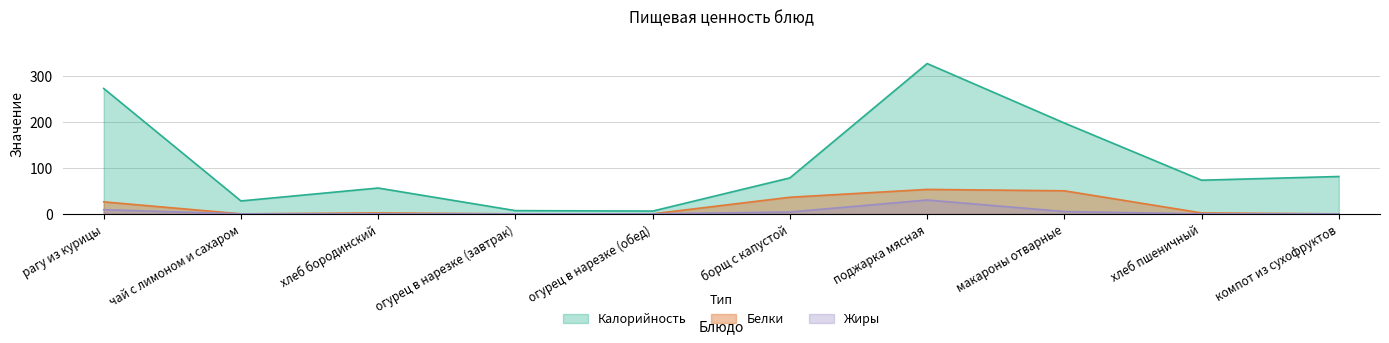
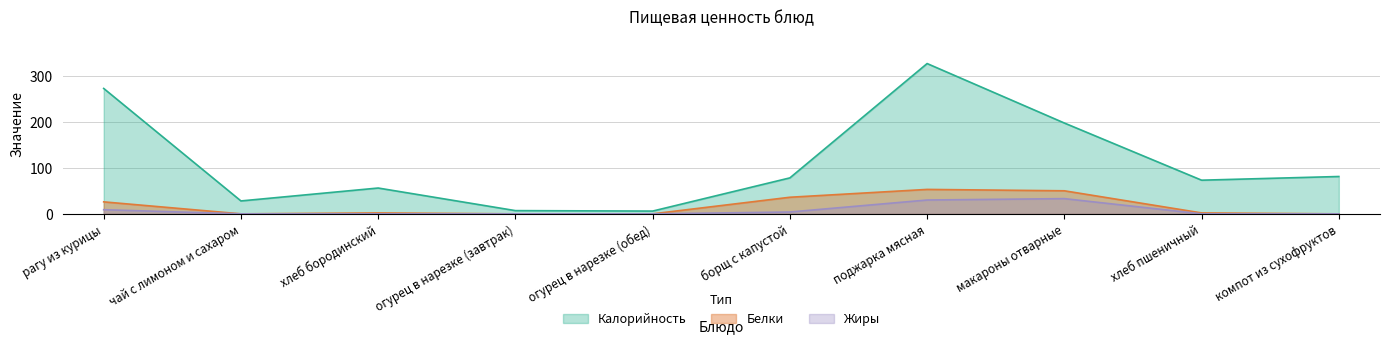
Жиры, макароны отварные: 10 -> 30
